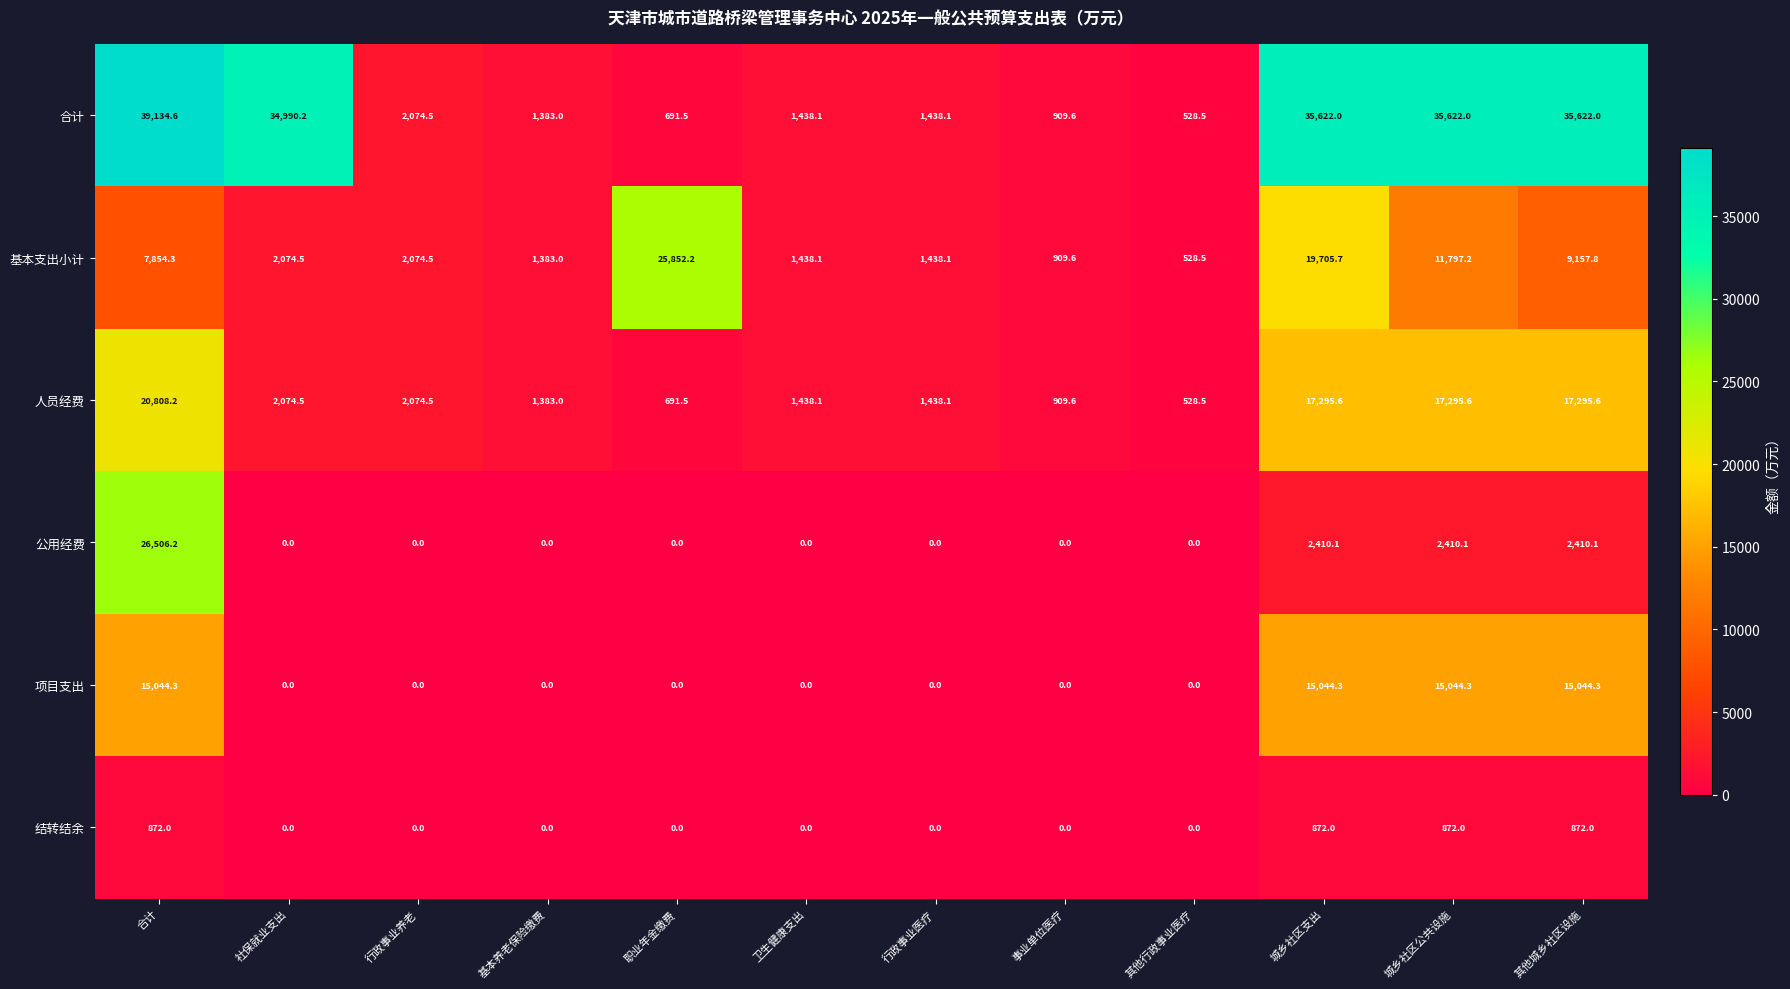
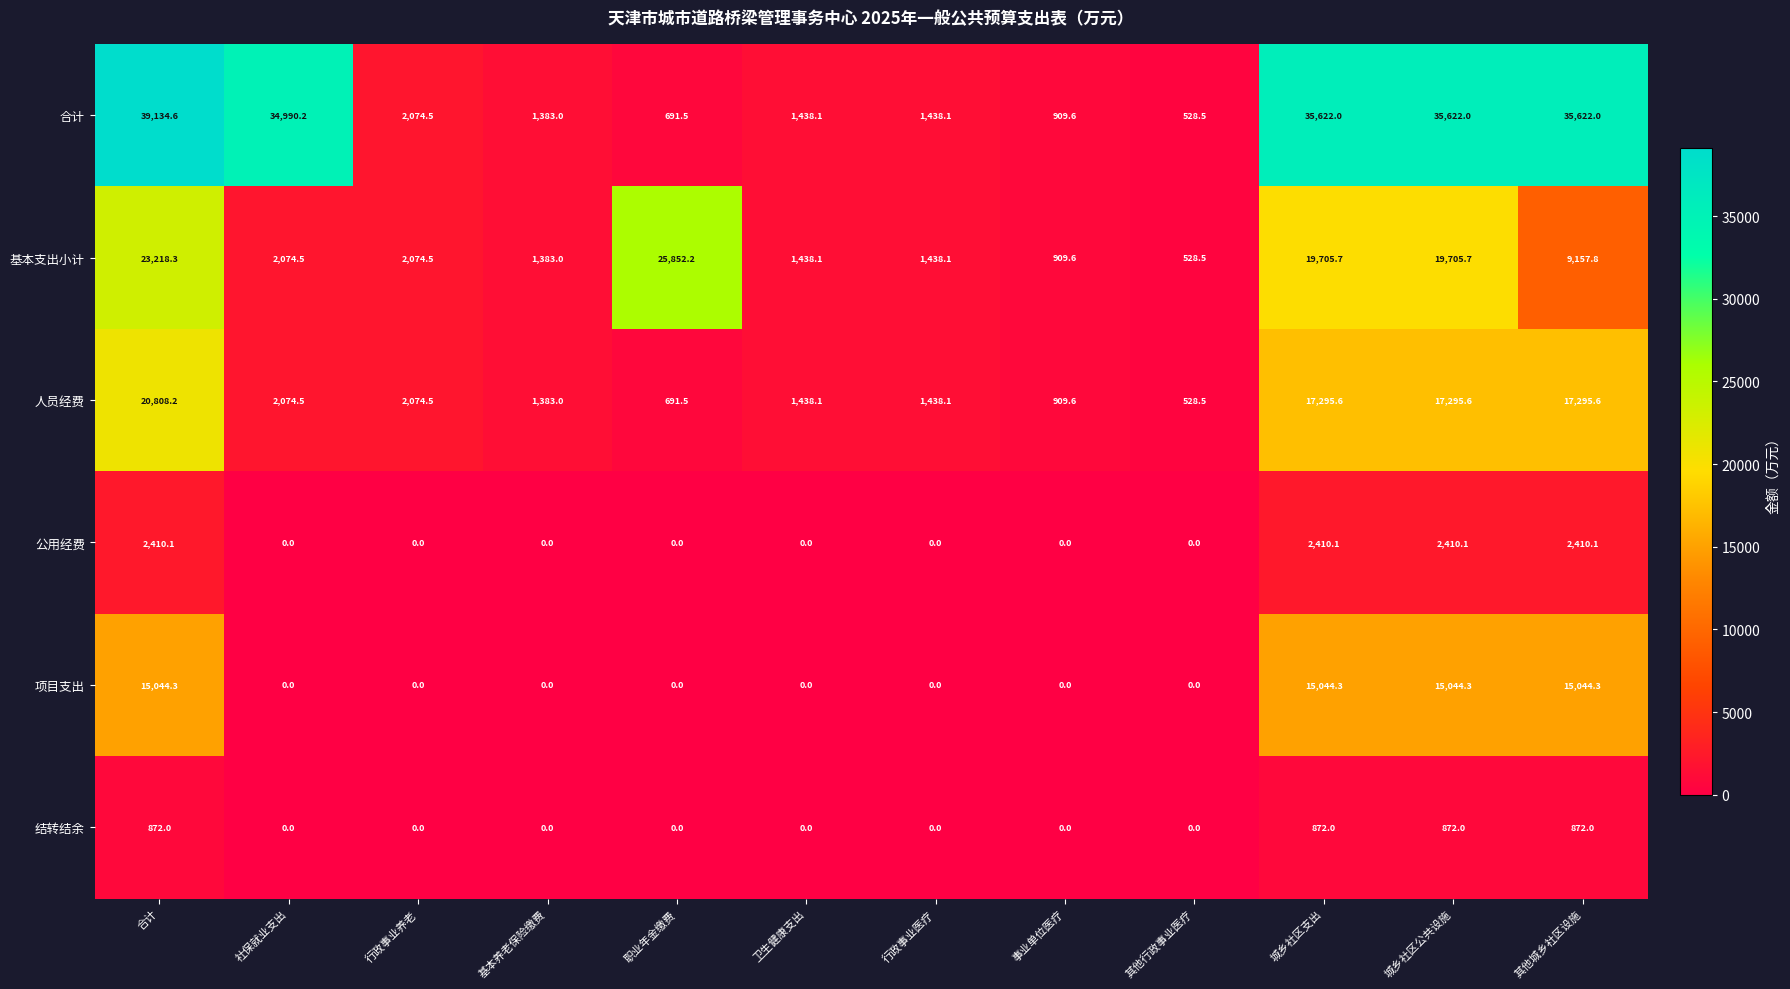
基本支出小计, 合计: 7,854.3 -> 23,218.3
基本支出小计, 城乡社区公共设施: 11,797.2 -> 19,705.7
公用经费, 合计: 26,506.2 -> 2,410.1
